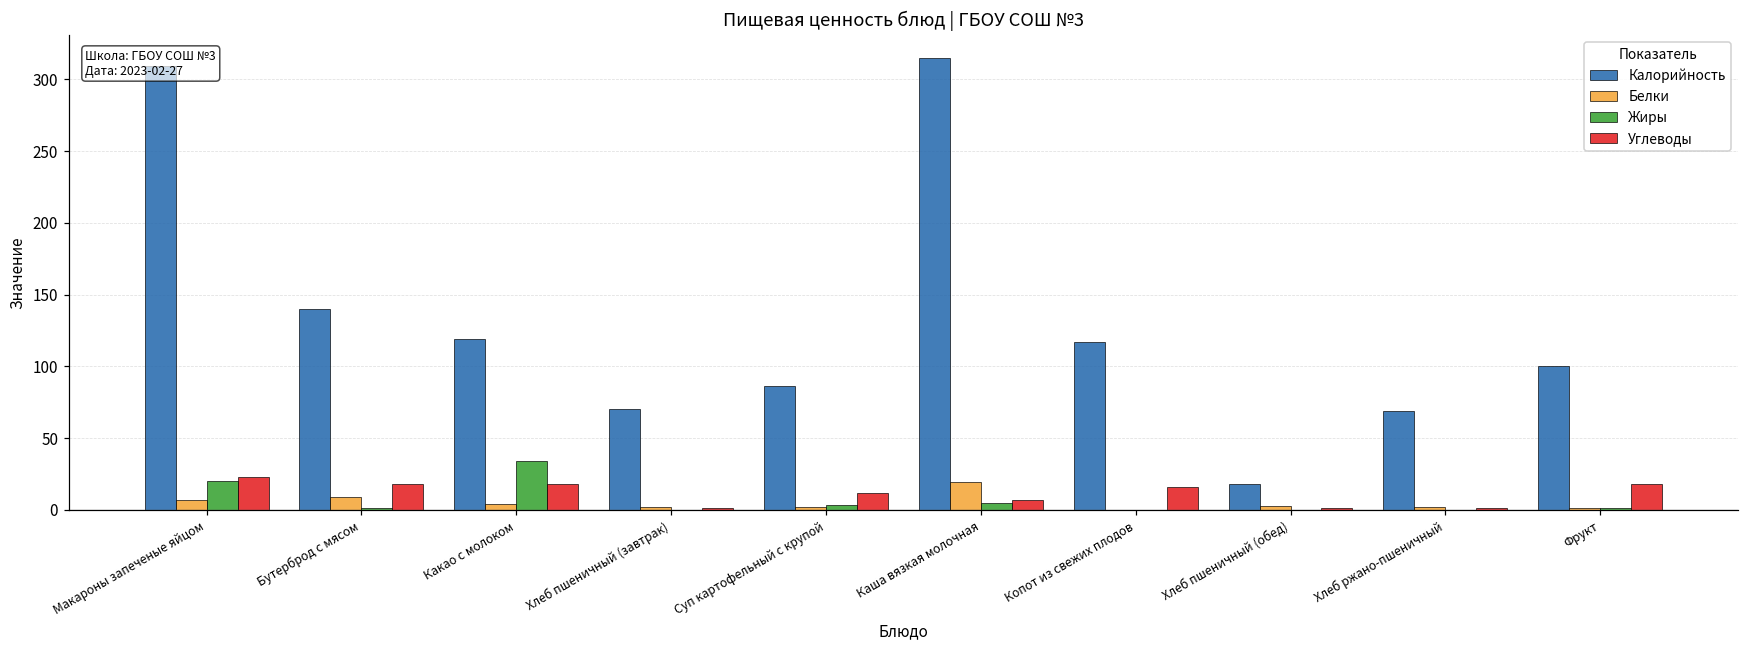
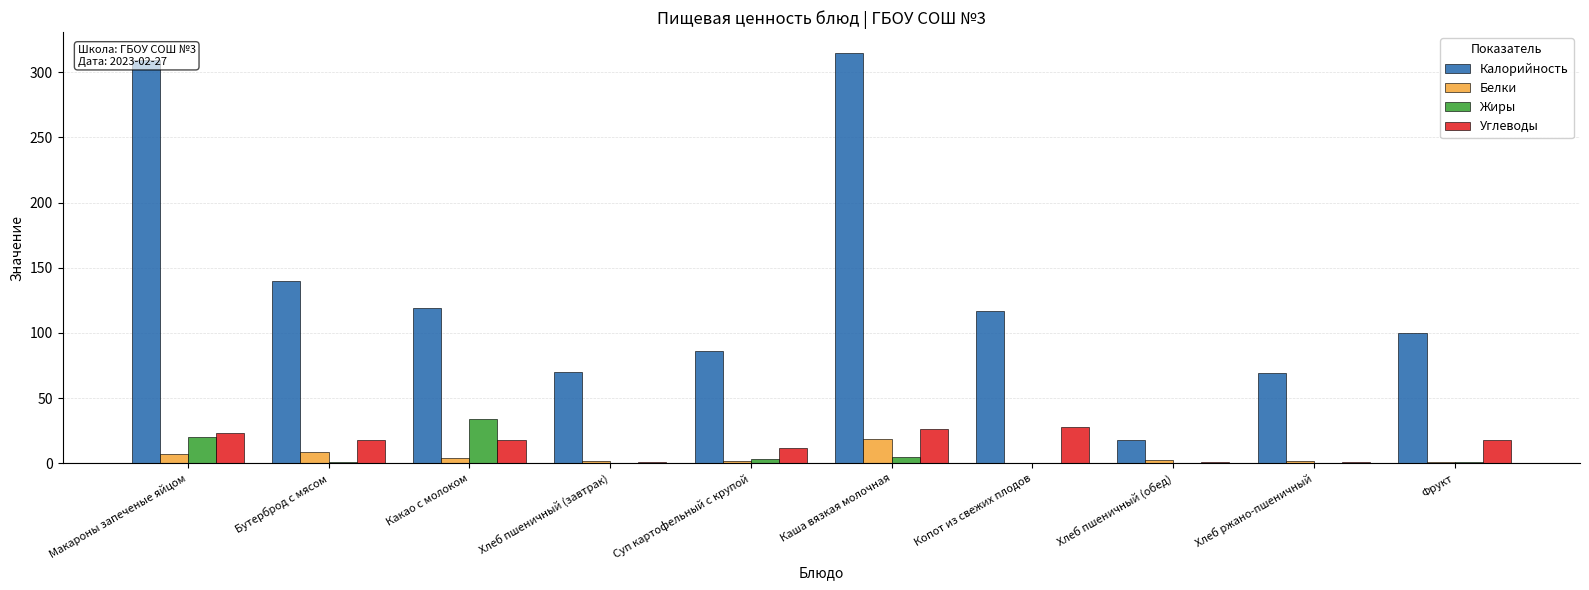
Углеводы, Каша вязкая молочная: 7 -> 26
Углеводы, Копот из свежих плодов: 16 -> 28
